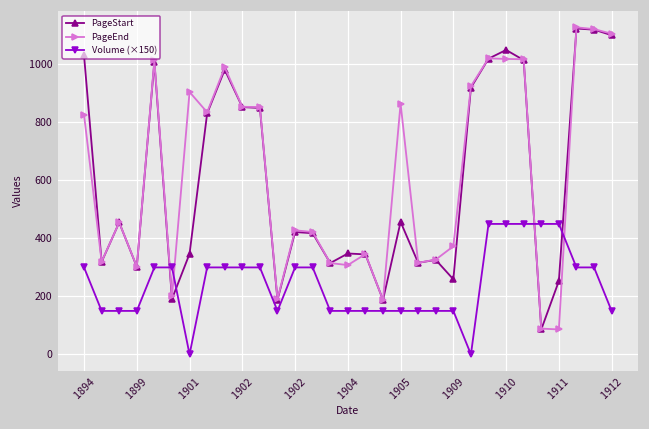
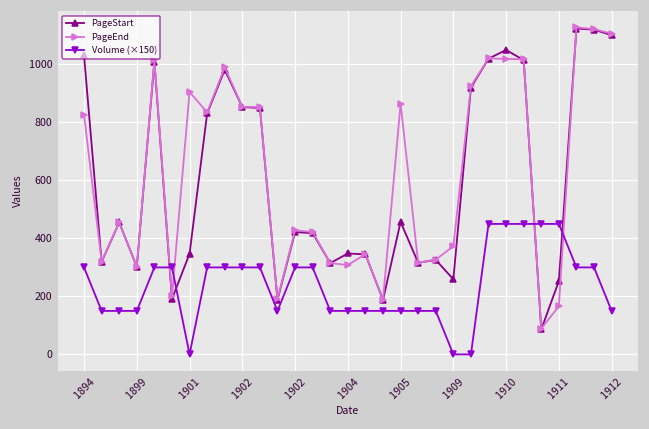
Volume (×150), 1909: 150 -> 0
PageEnd, 1911: 90 -> 170
